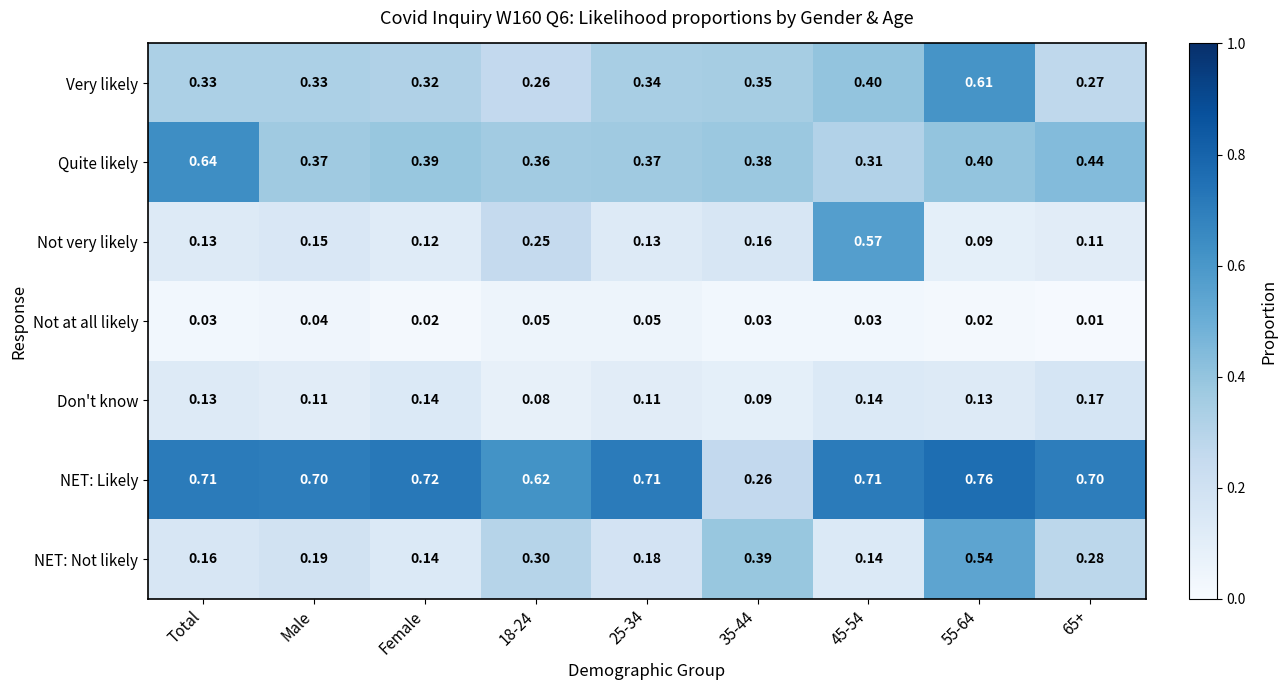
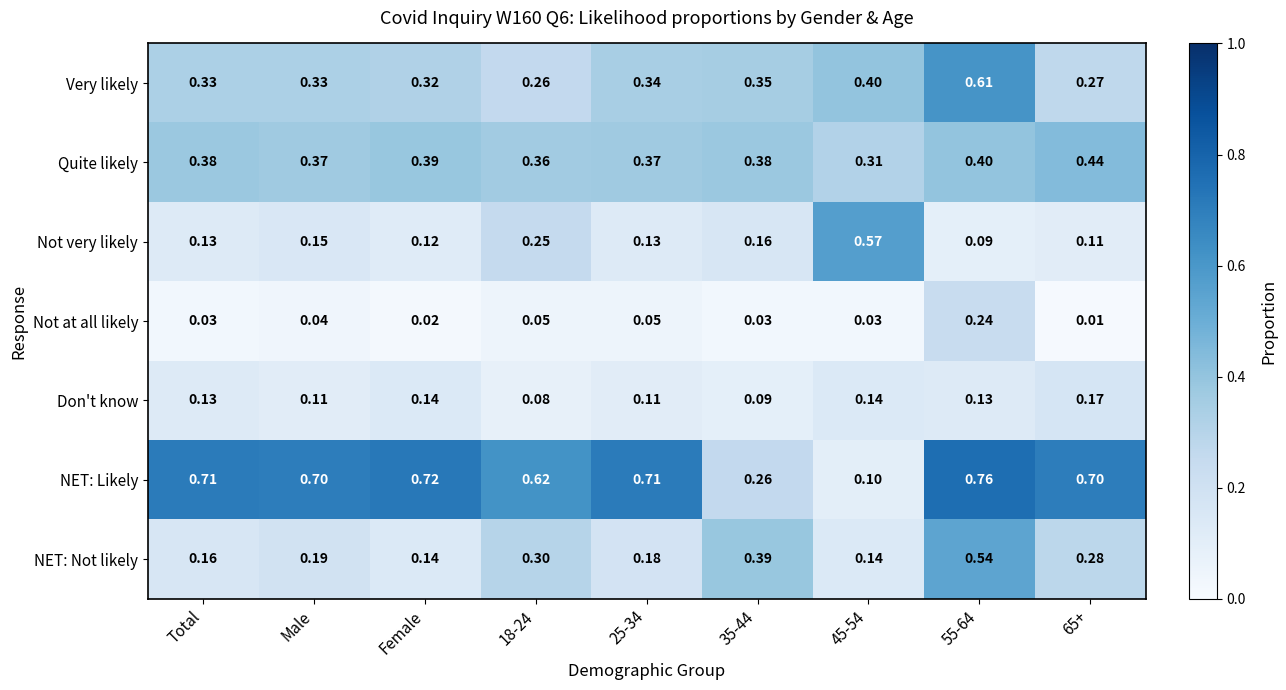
Quite likely, Total: 0.64 -> 0.38
Not at all likely, 55-64: 0.02 -> 0.24
NET: Likely, 45-54: 0.71 -> 0.10
